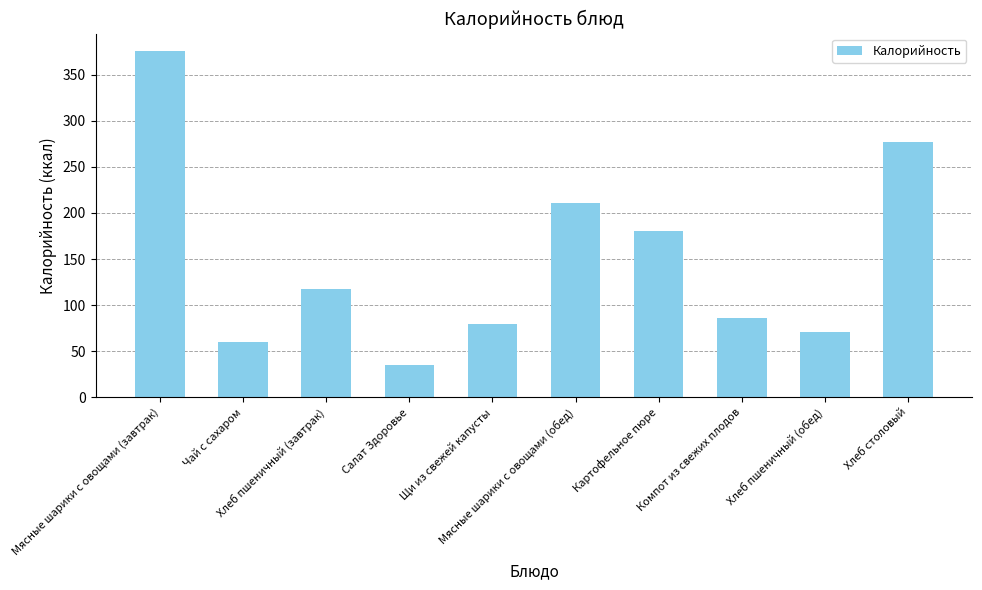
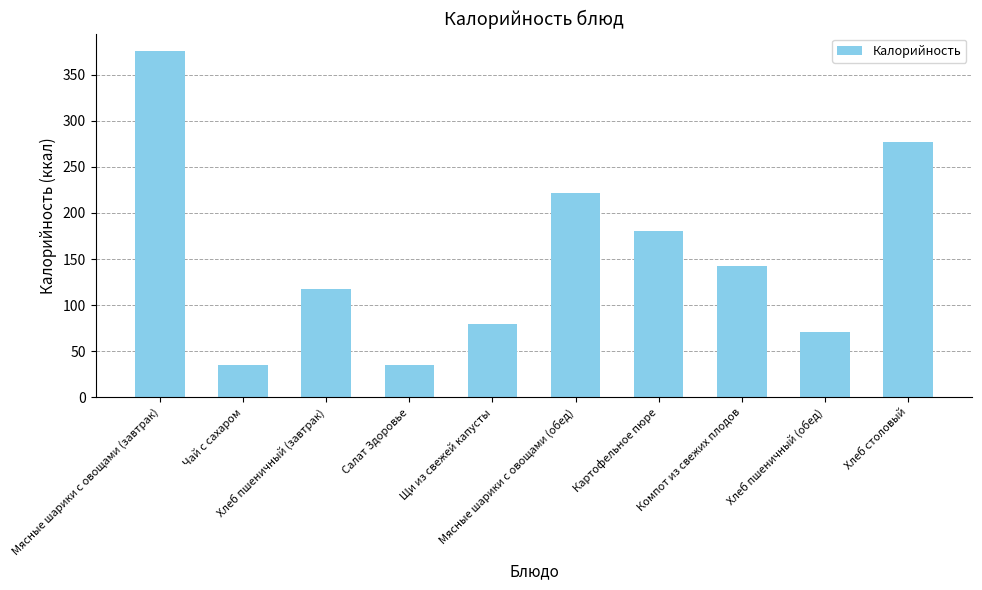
Чай с сахаром: 60 -> 40
Мясные шарики с овощами (обед): 210 -> 220
Компот из свежих плодов: 90 -> 140
